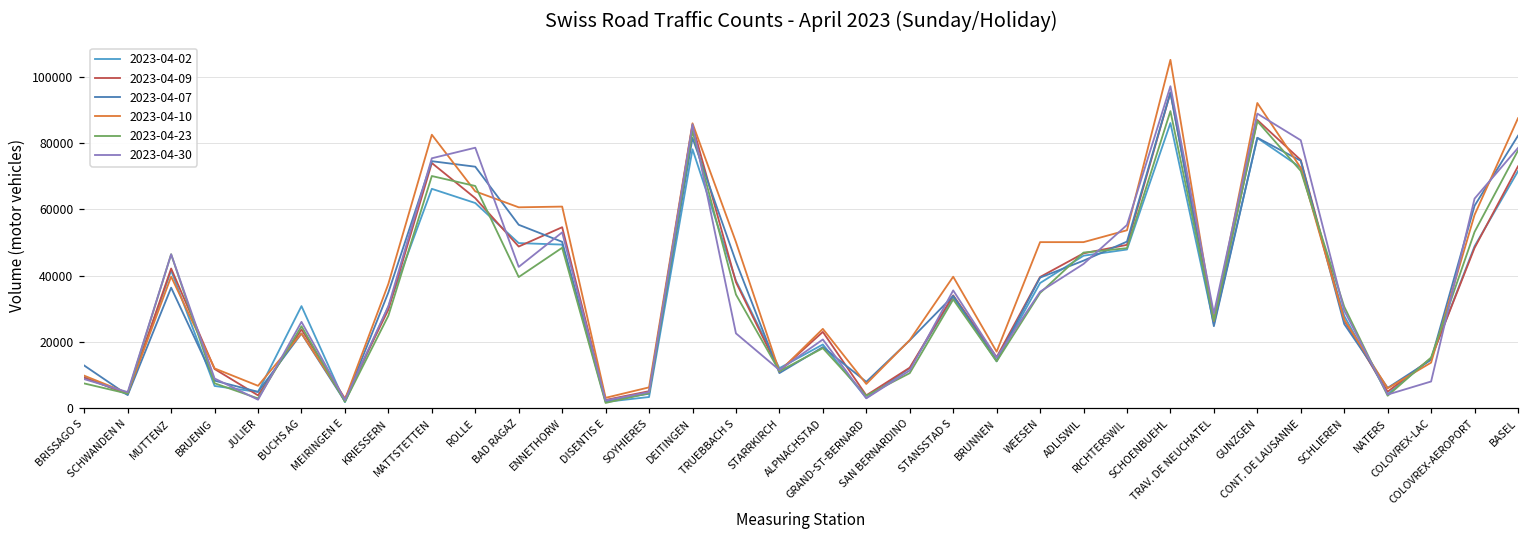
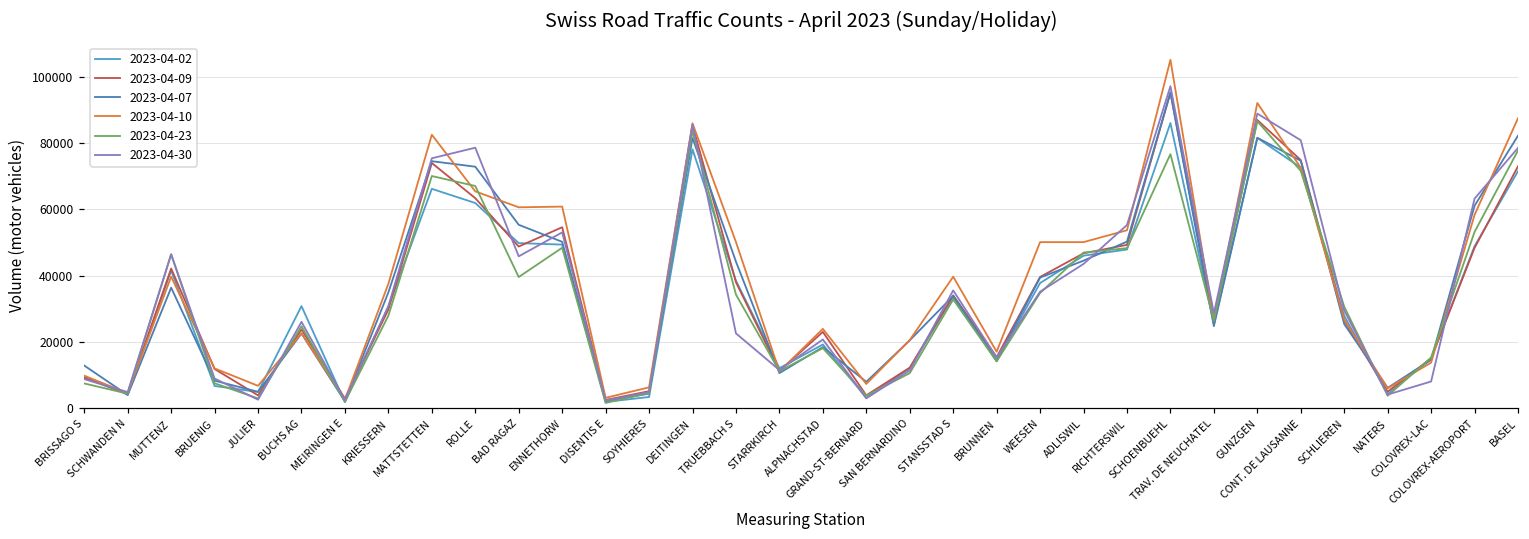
2023-04-30, BAD RAGAZ: 43000 -> 46000
2023-04-23, SCHOENBUEHL: 90000 -> 77000
